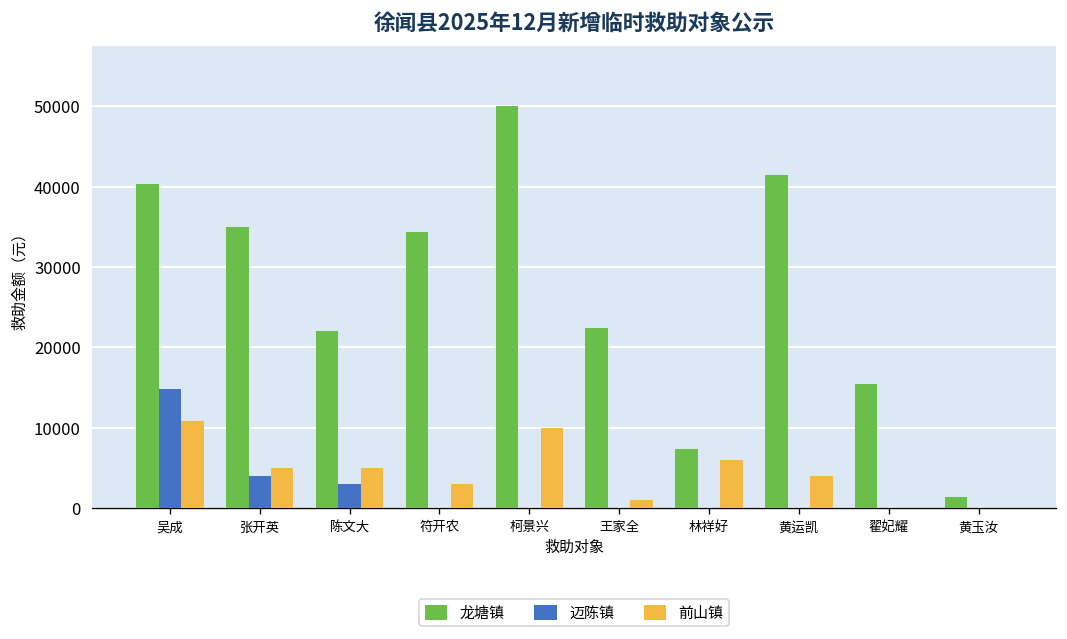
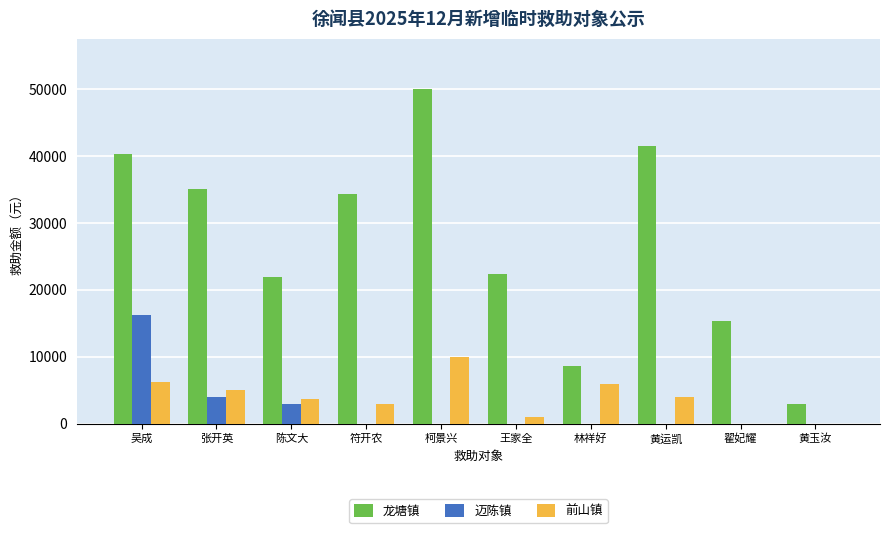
迈陈镇, 吴成: 15000 -> 16000
前山镇, 吴成: 11000 -> 6000
前山镇, 陈文大: 5000 -> 4000
龙塘镇, 林祥好: 7000 -> 9000
龙塘镇, 黄玉汝: 1000 -> 3000
